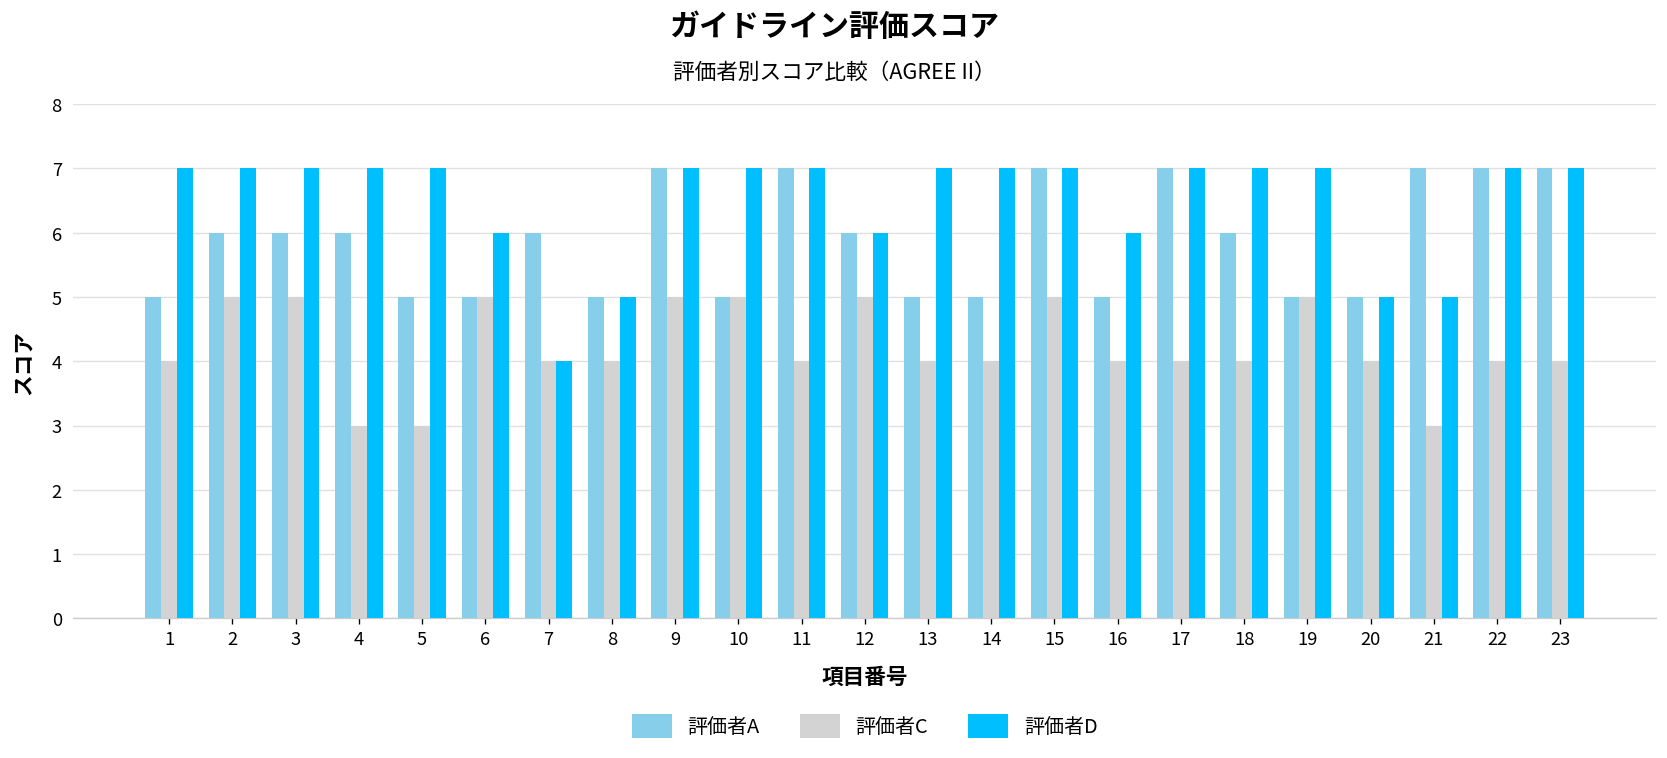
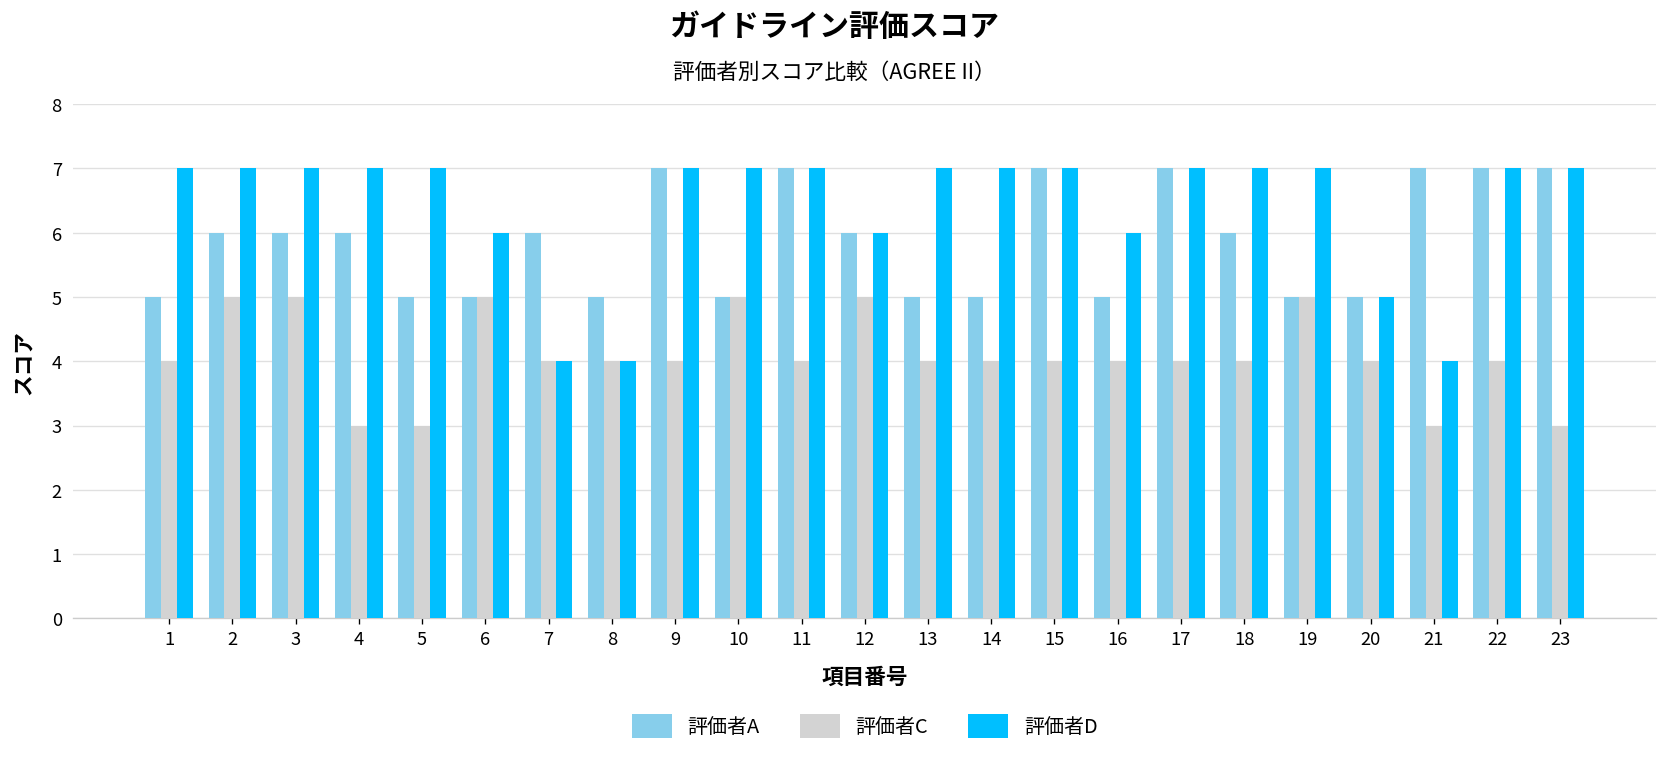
評価者D, 8: 5 -> 4
評価者C, 9: 5 -> 4
評価者C, 15: 5 -> 4
評価者D, 21: 5 -> 4
評価者C, 23: 4 -> 3
